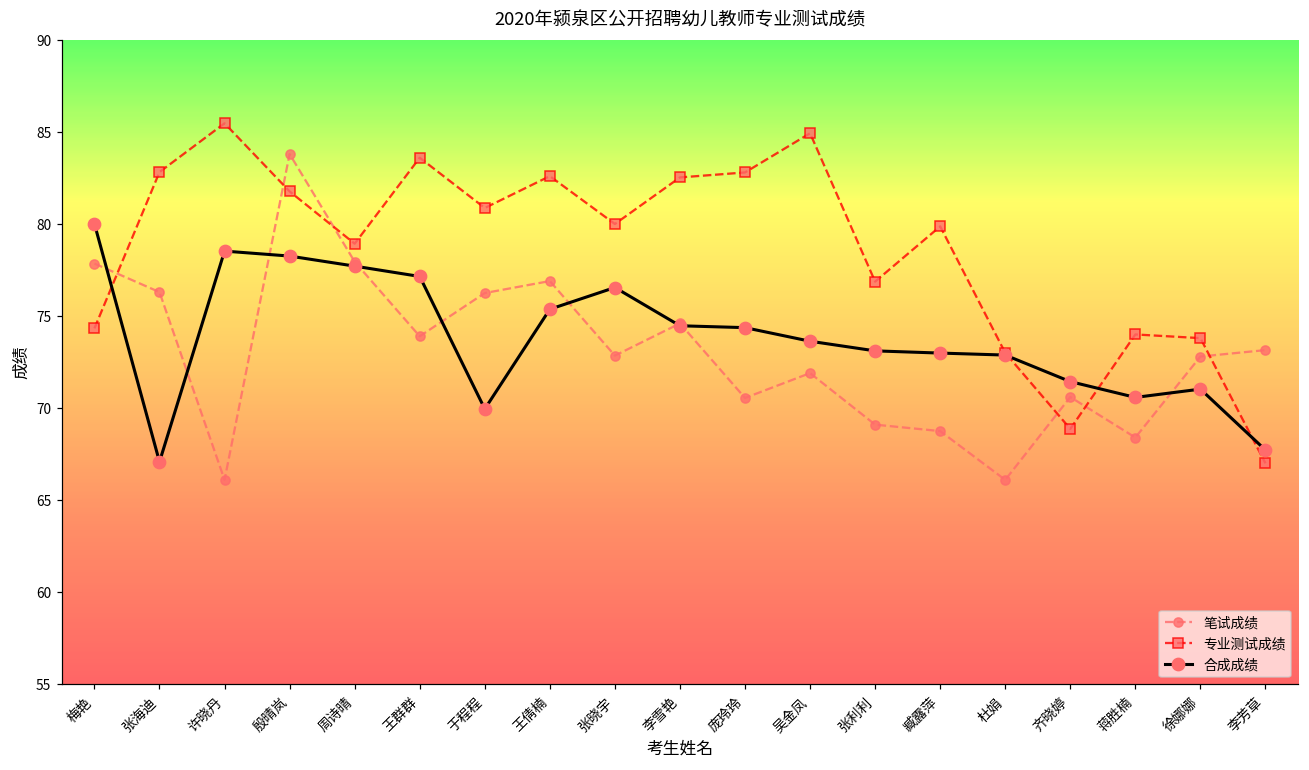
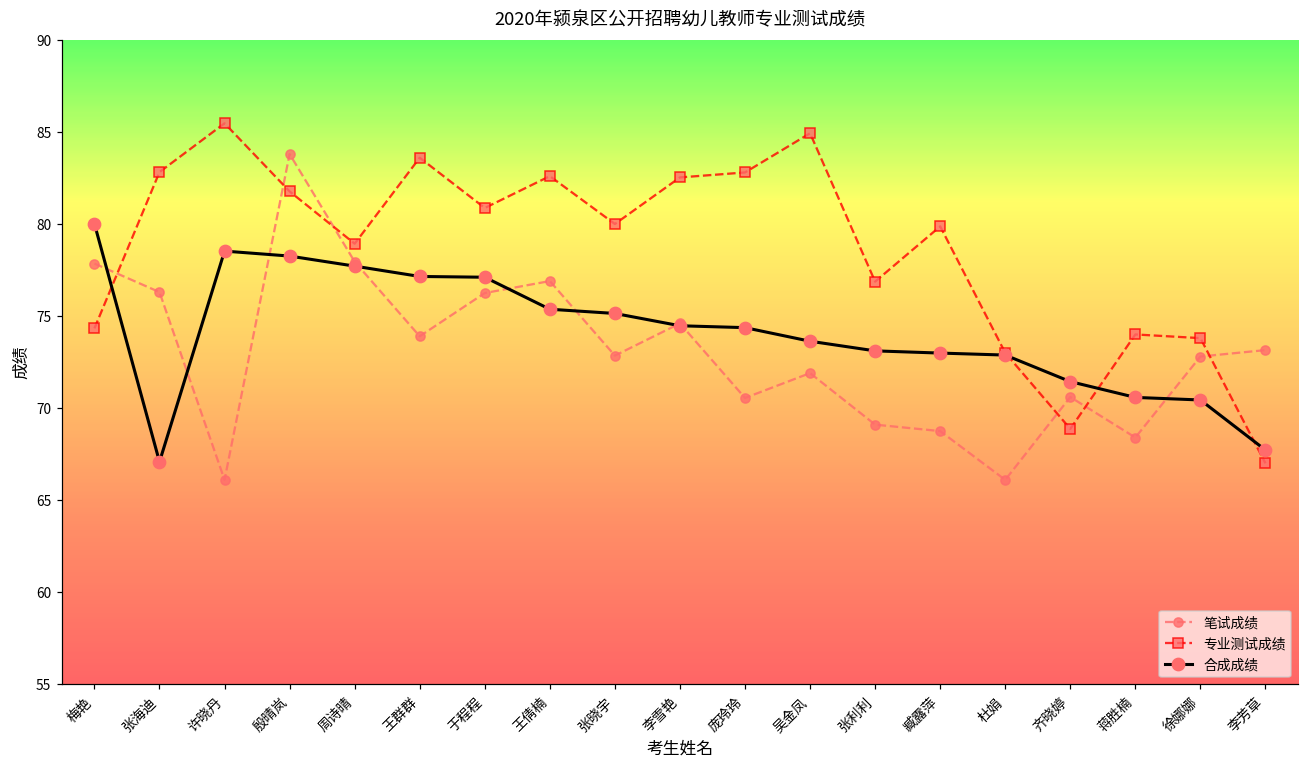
合成成绩, 于程程: 70.0 -> 77.1
合成成绩, 张晓宇: 76.6 -> 75.1
合成成绩, 徐娜娜: 71.0 -> 70.4
